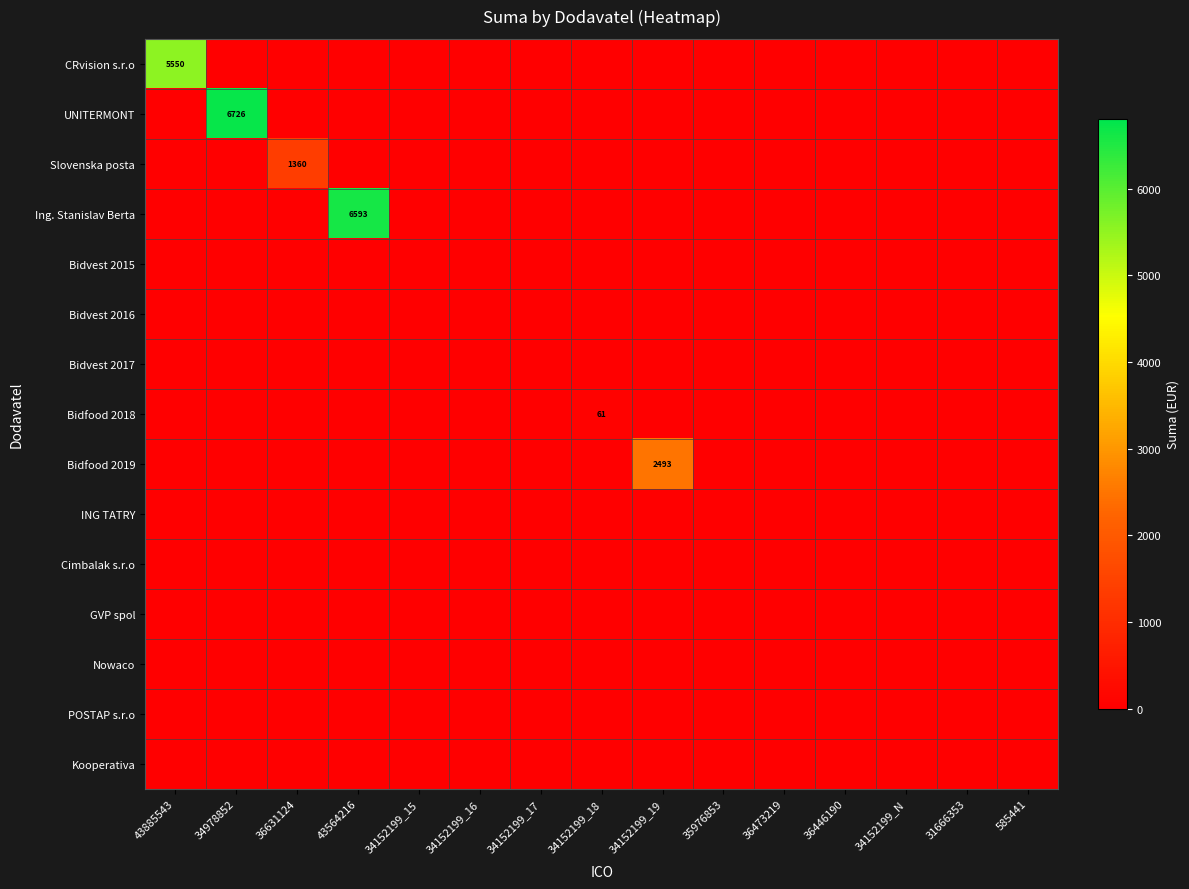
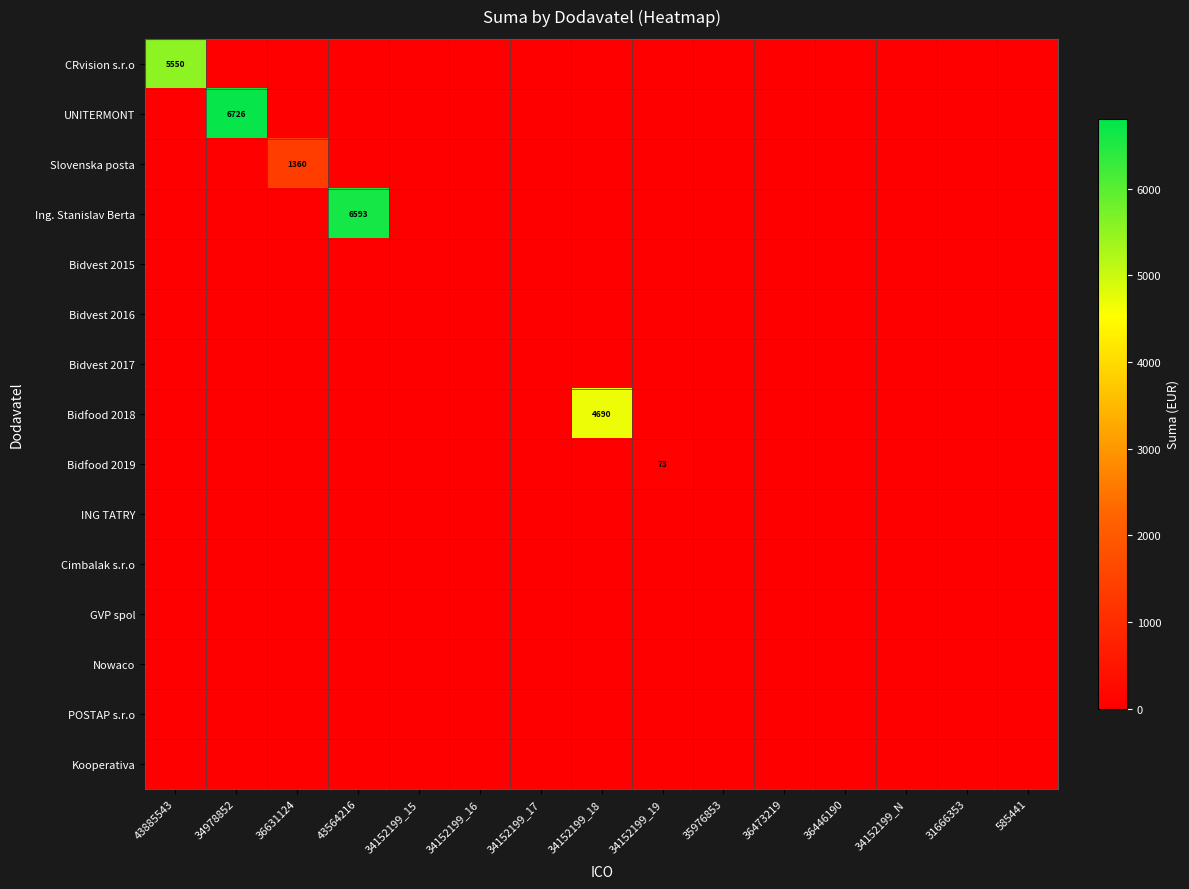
Bidfood 2018, 34152199_18: 61 -> 4690
Bidfood 2019, 34152199_19: 2493 -> 73
